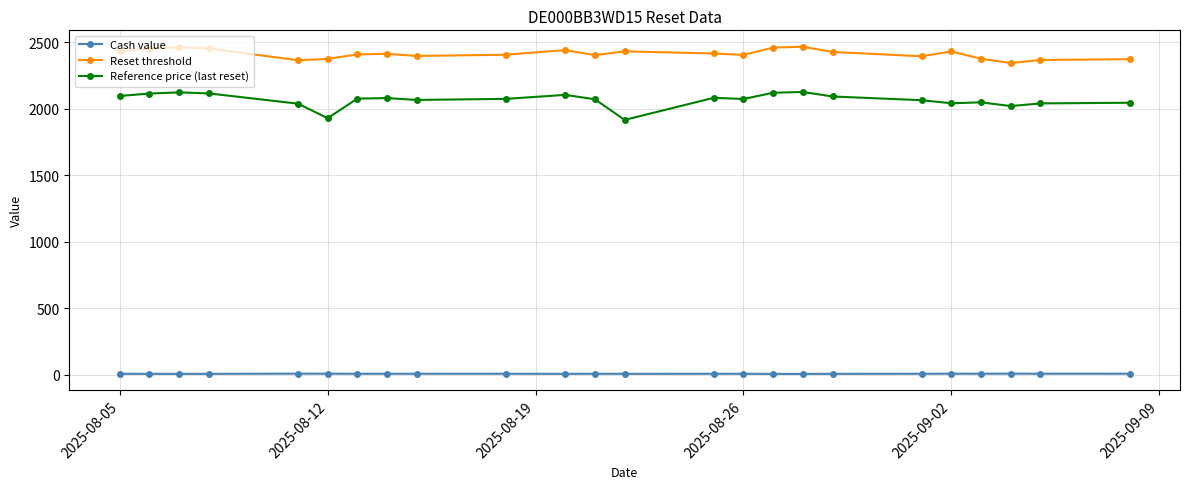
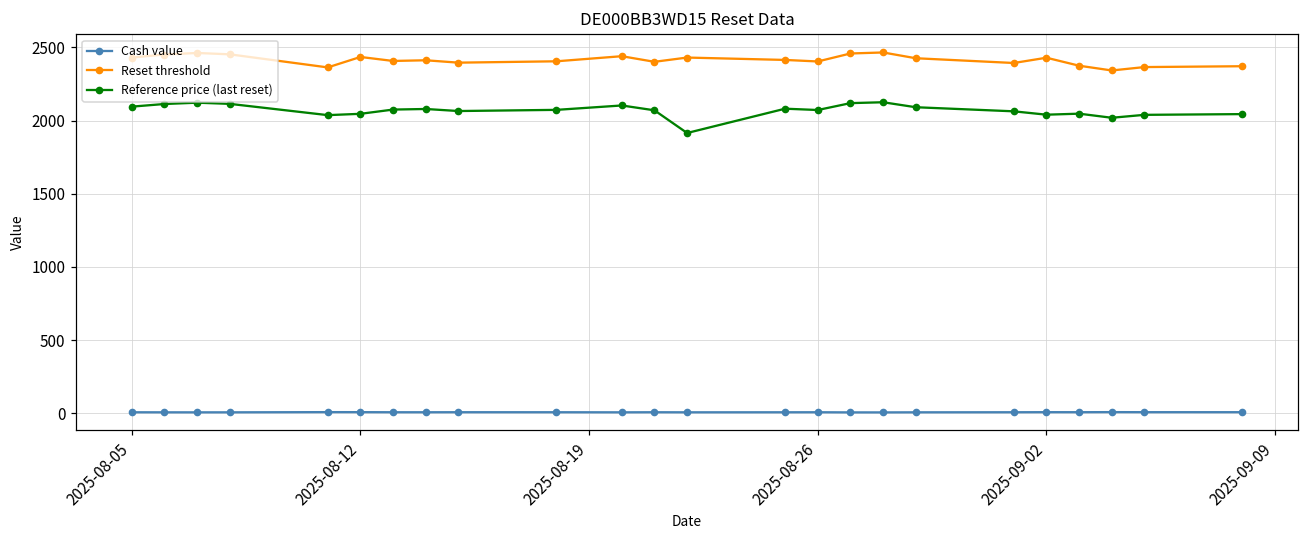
Reset threshold, 2025-08-12: 2370 -> 2430
Reference price (last reset), 2025-08-12: 1930 -> 2050
